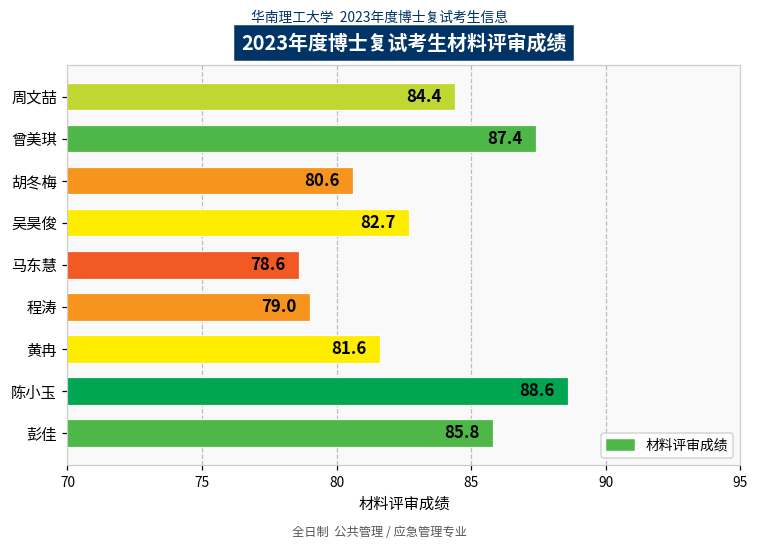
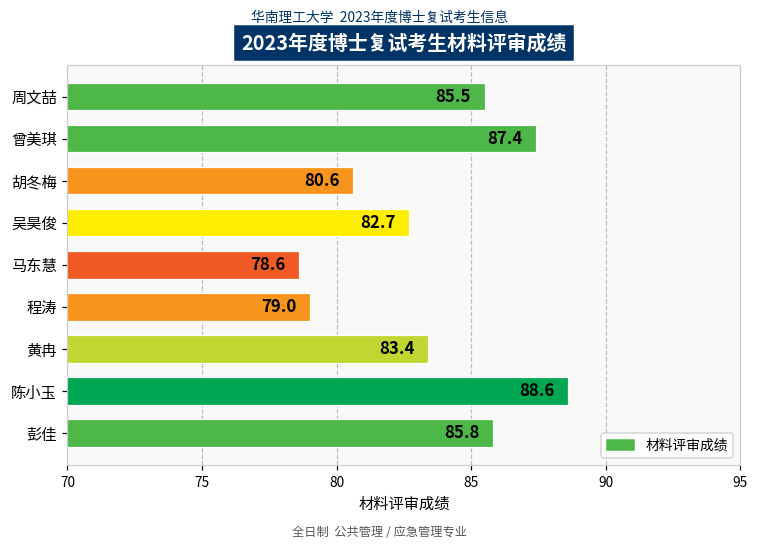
周文喆: 84.4 -> 85.5
黄冉: 81.6 -> 83.4
